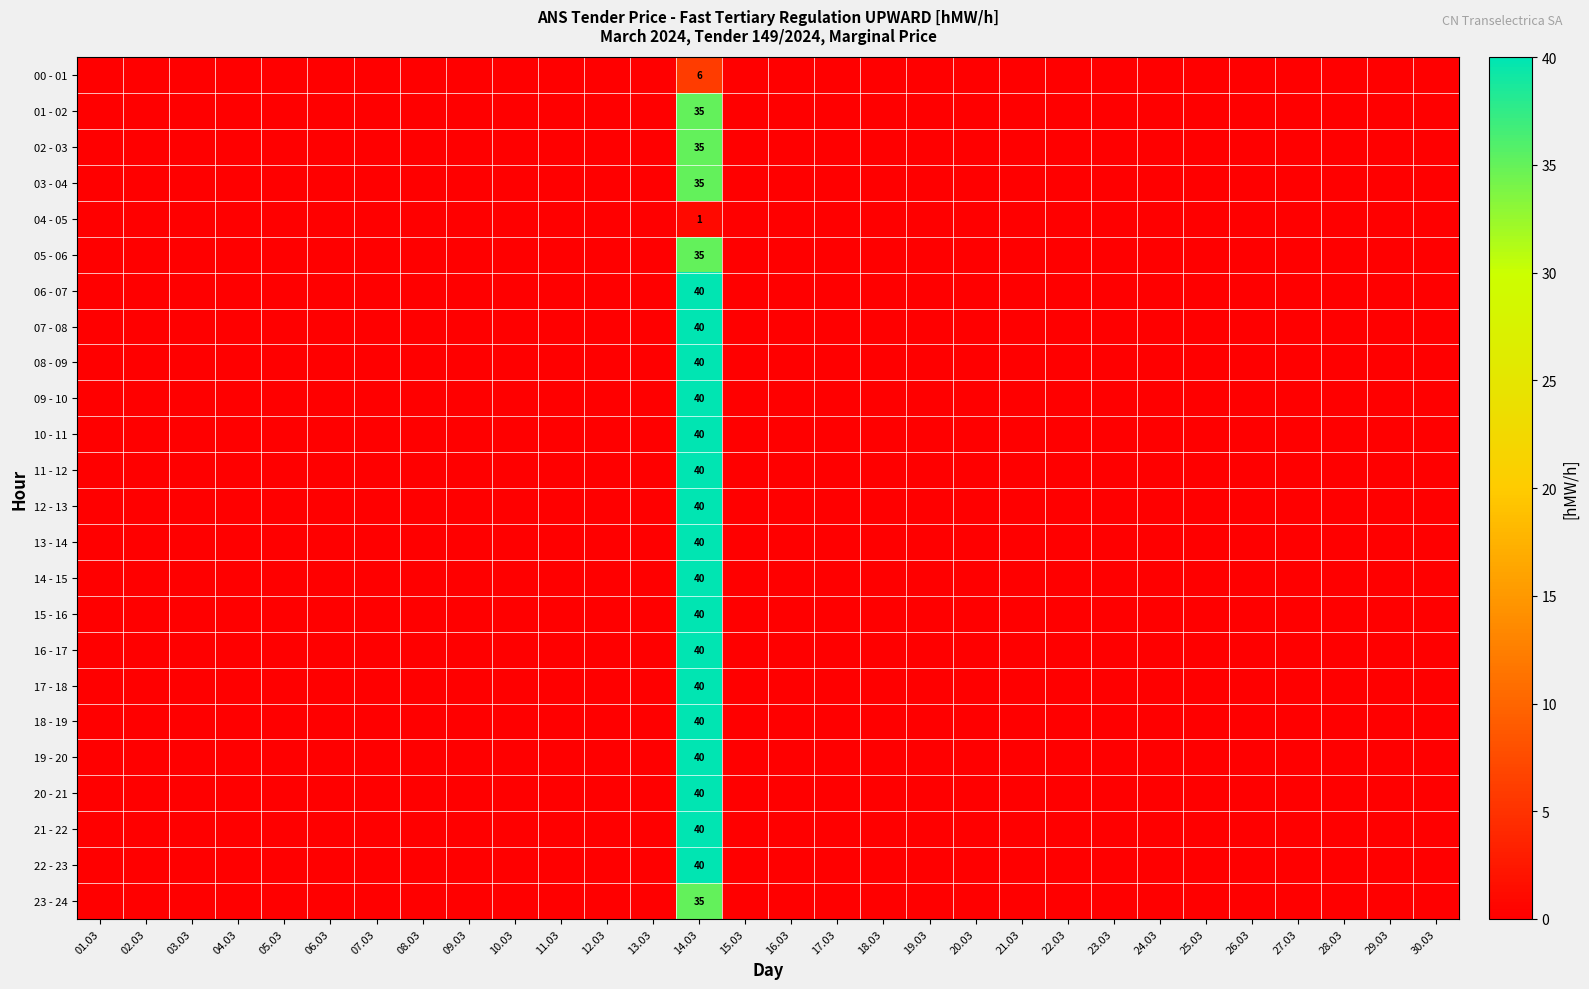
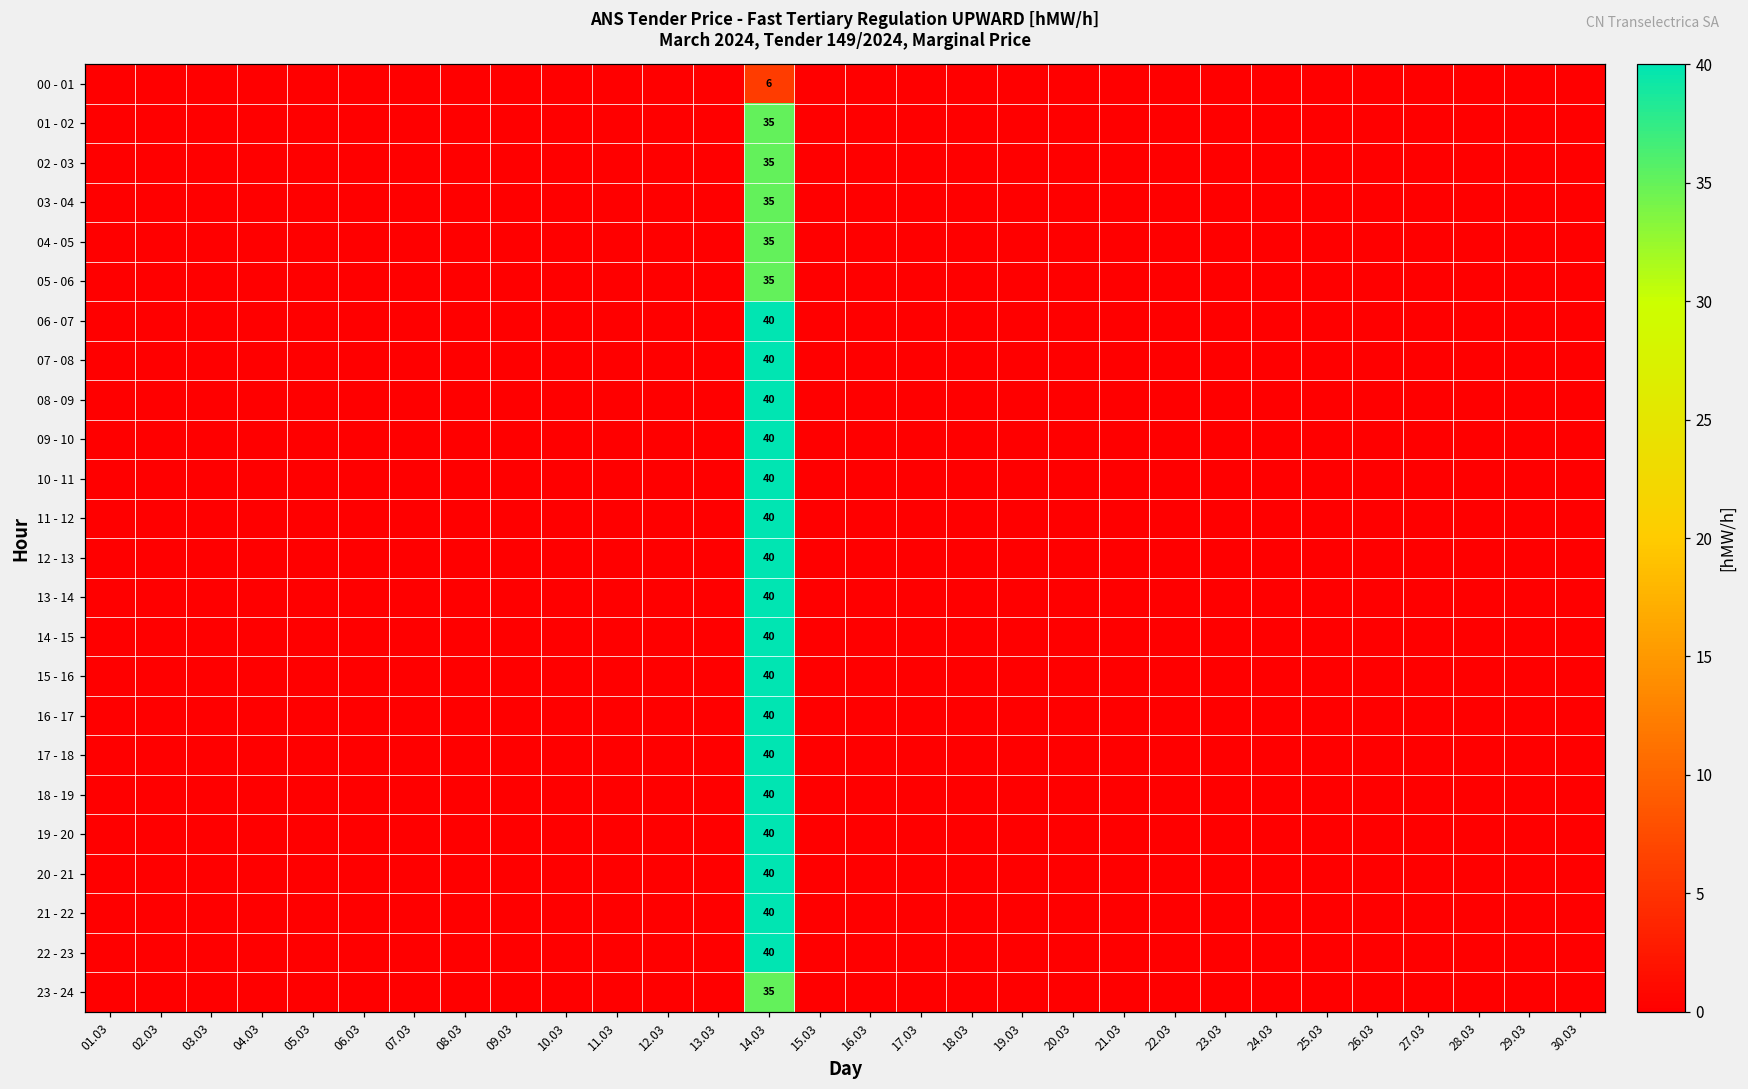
04 - 05, 14.03: 1 -> 35
